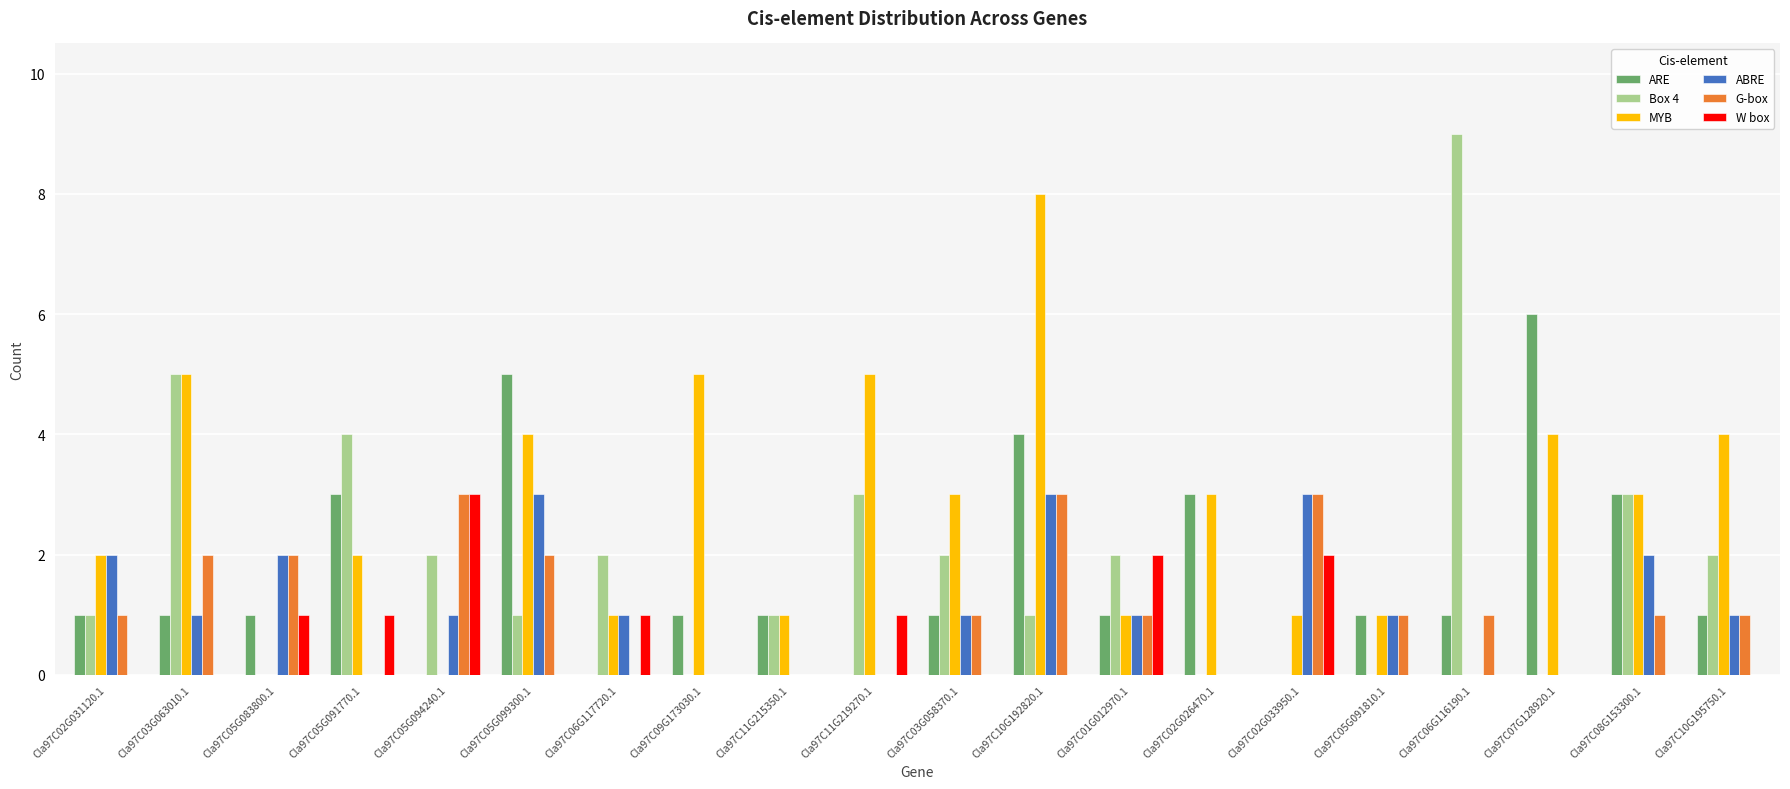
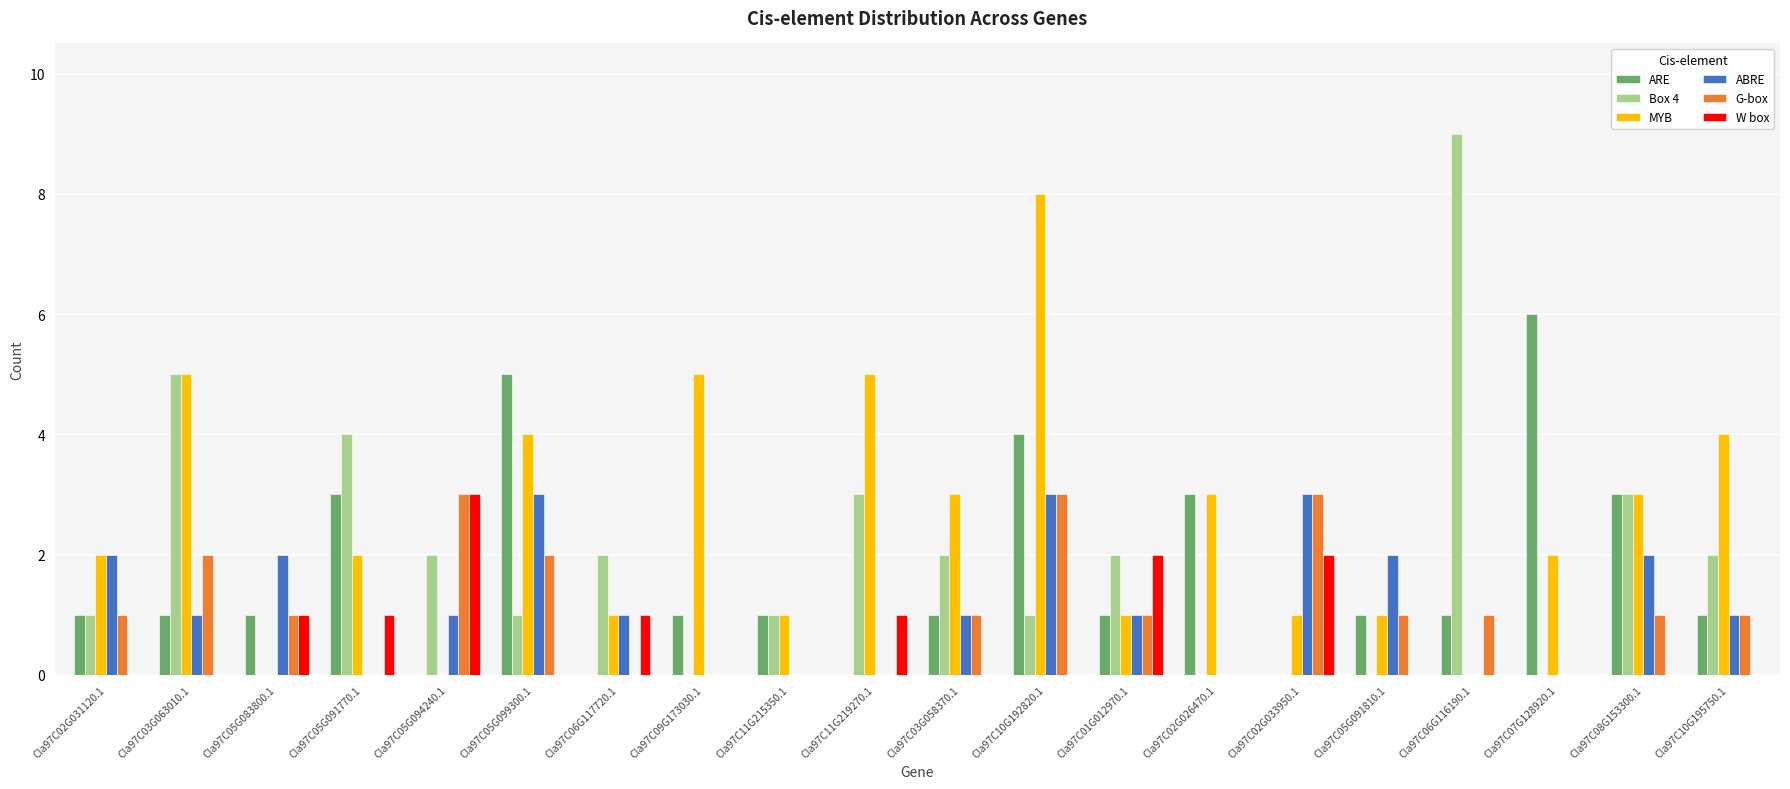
G-box, Cla97C05G083800.1: 2 -> 1
ABRE, Cla97C05G091810.1: 1 -> 2
MYB, Cla97C07G128920.1: 4 -> 2
